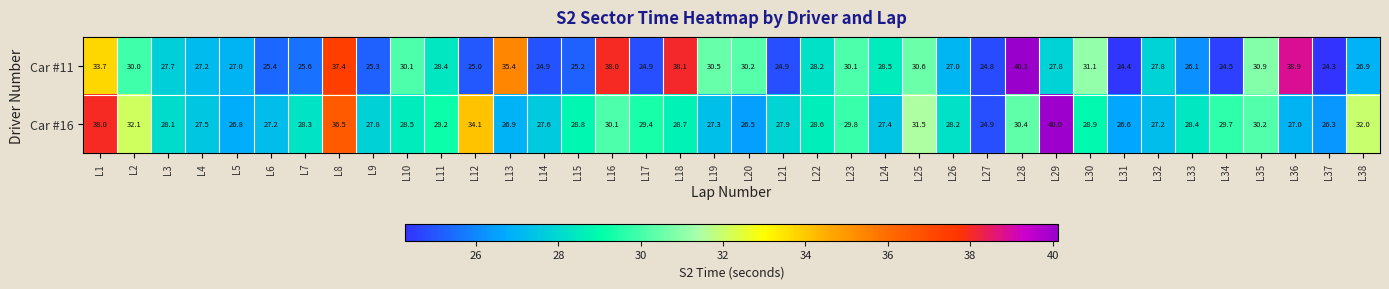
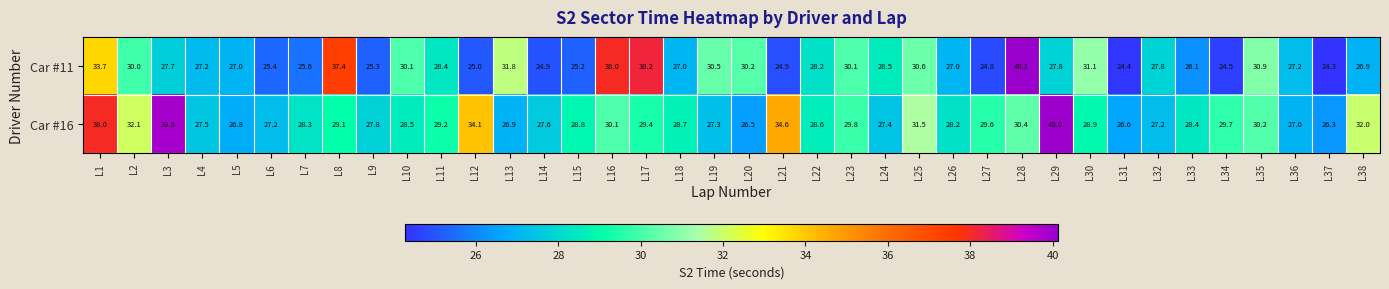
Car #11, L13: 35.4 -> 31.8
Car #11, L17: 24.9 -> 38.2
Car #11, L18: 38.1 -> 27.0
Car #11, L36: 38.9 -> 27.2
Car #16, L3: 28.1 -> 39.9
Car #16, L8: 36.5 -> 29.1
Car #16, L21: 27.9 -> 34.6
Car #16, L27: 24.9 -> 29.6
